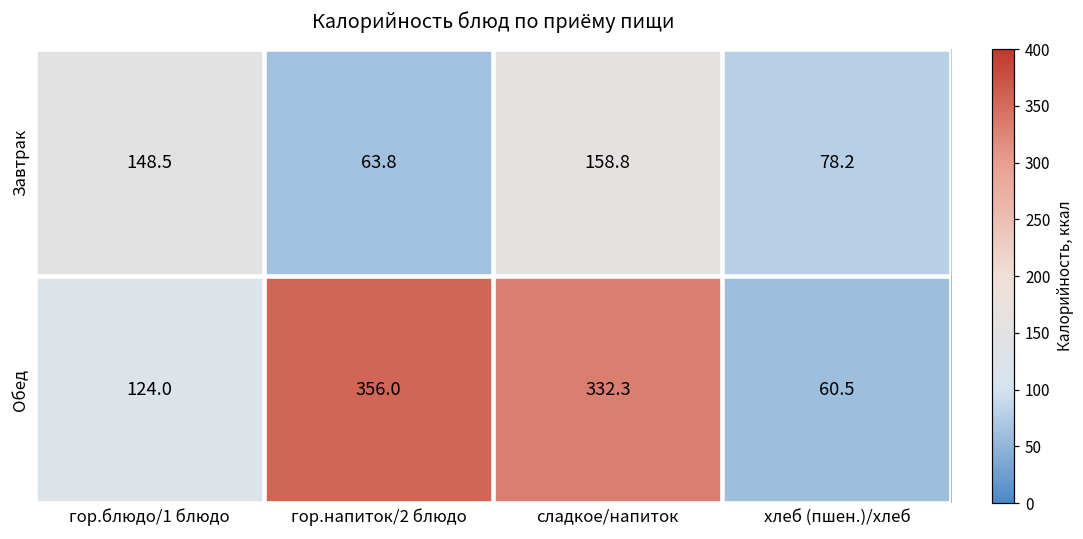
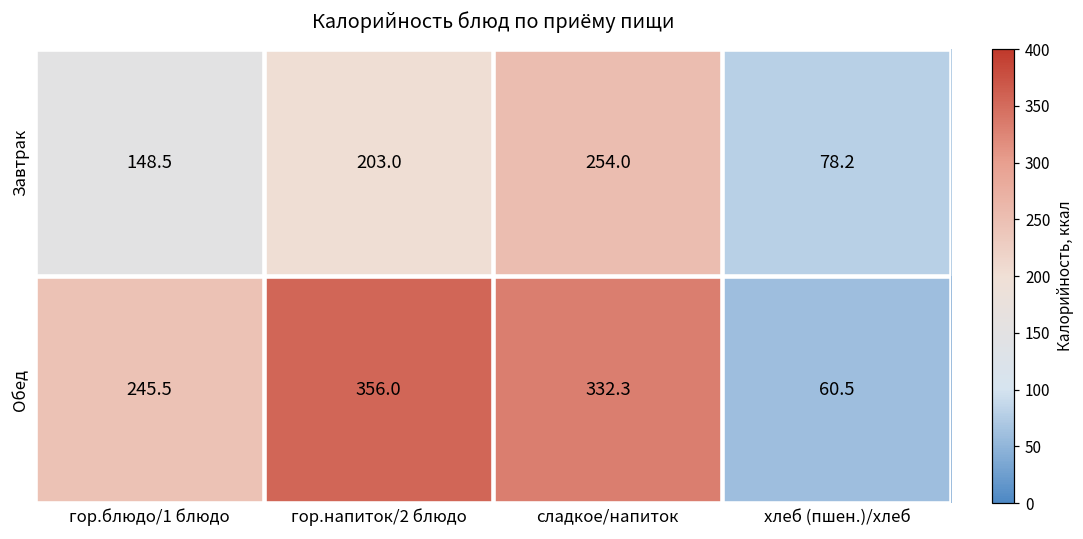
Завтрак, гор.напиток/2 блюдо: 63.8 -> 203.0
Завтрак, сладкое/напиток: 158.8 -> 254.0
Обед, гор.блюдо/1 блюдо: 124.0 -> 245.5
